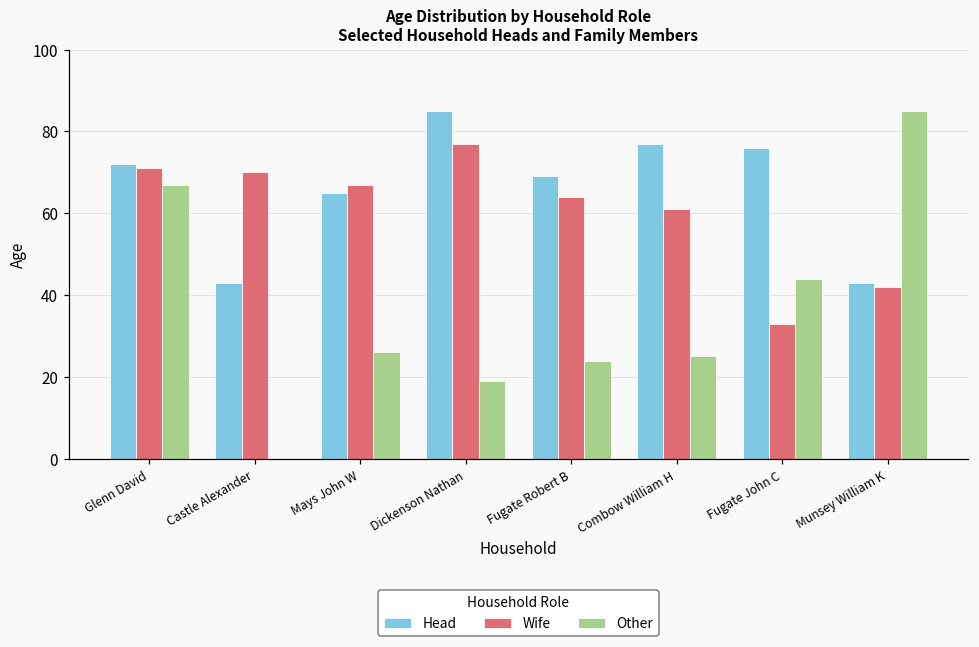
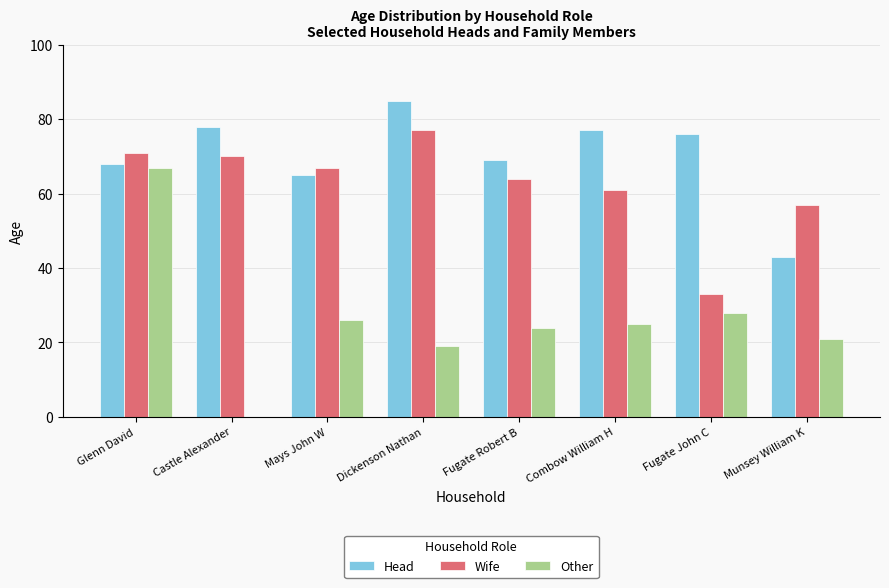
Head, Glenn David: 72 -> 68
Head, Castle Alexander: 43 -> 78
Other, Fugate John C: 44 -> 28
Wife, Munsey William K: 42 -> 57
Other, Munsey William K: 85 -> 21
